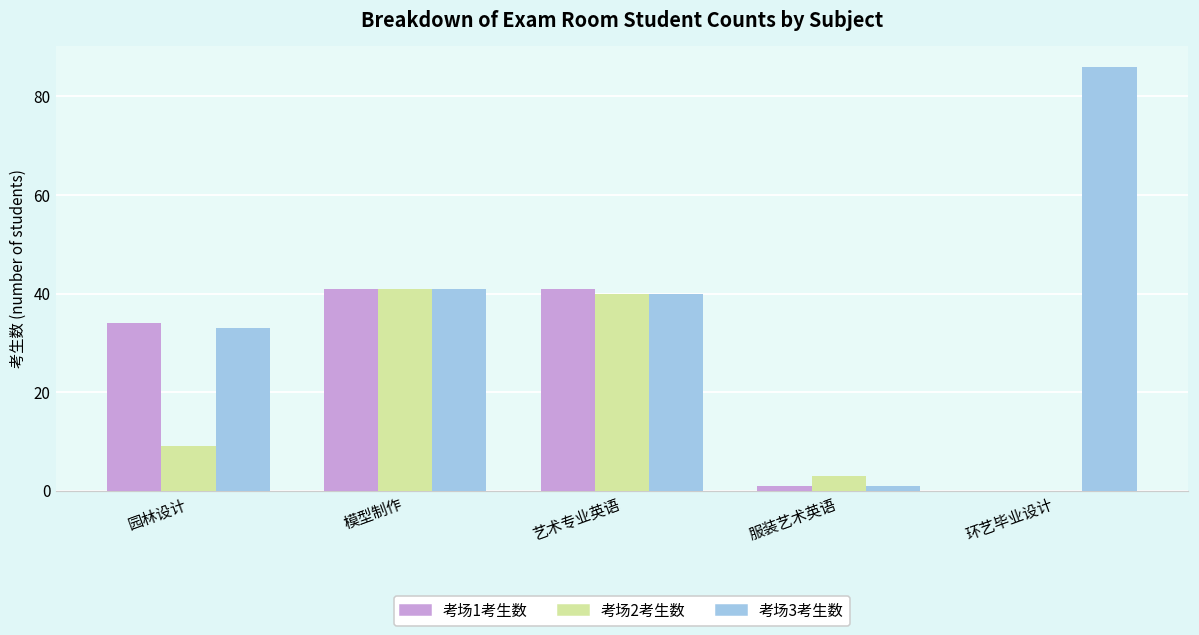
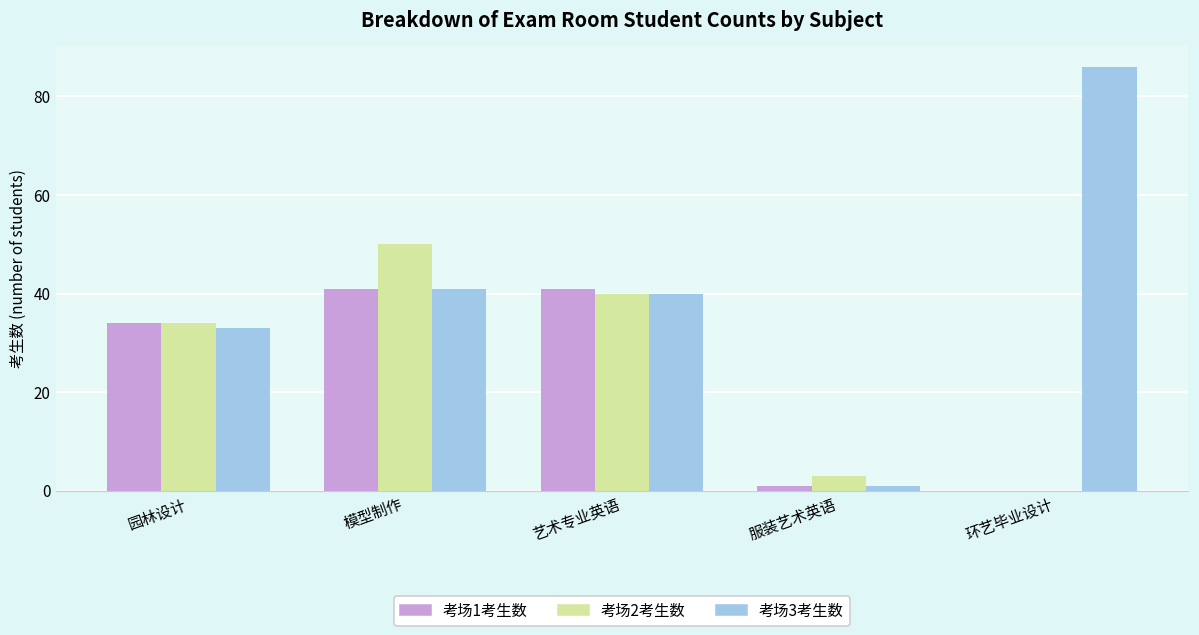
考场2考生数, 园林设计: 9 -> 34
考场2考生数, 模型制作: 41 -> 50
